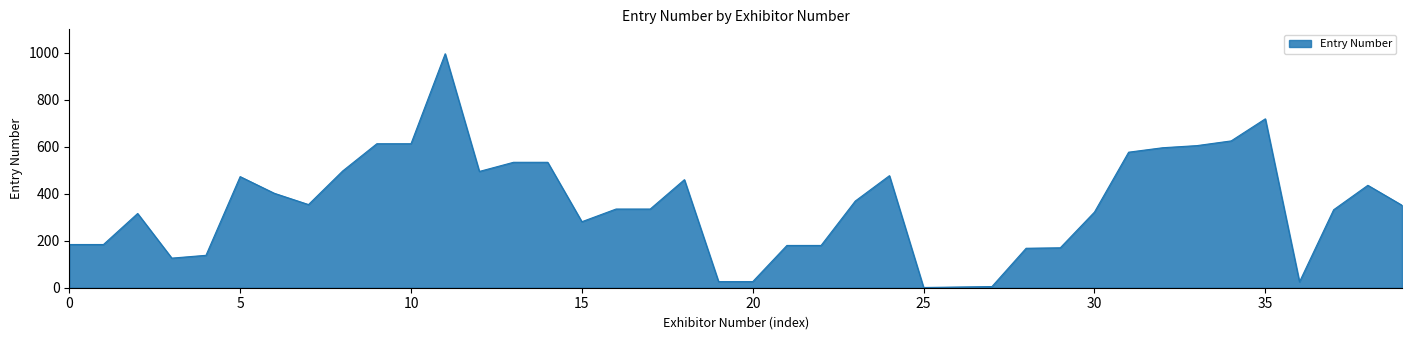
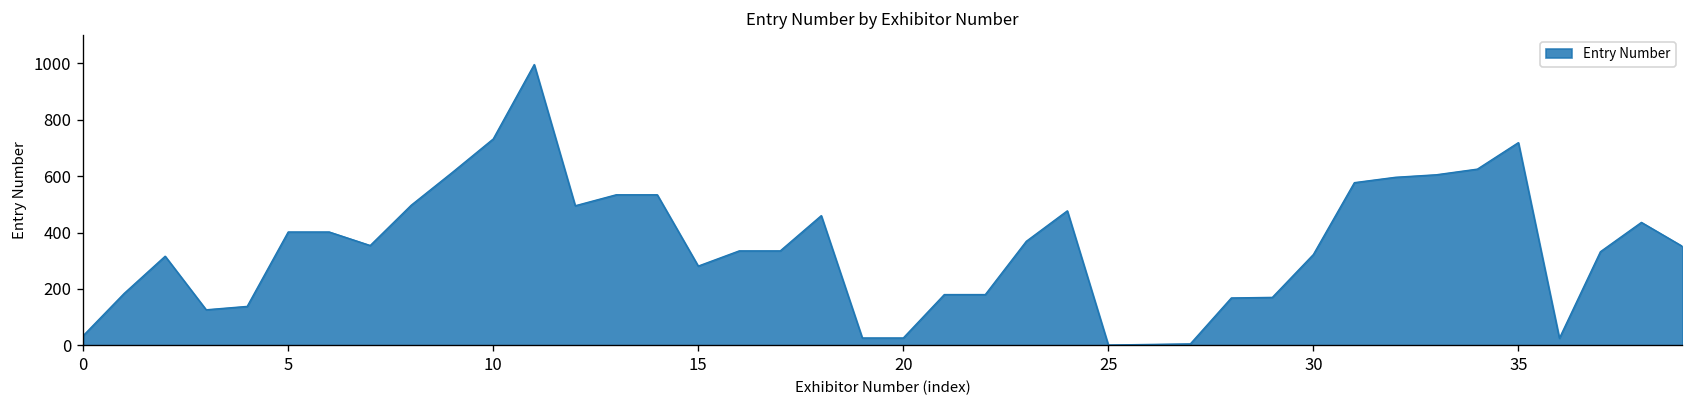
0: 180 -> 30
5: 470 -> 400
10: 610 -> 730
